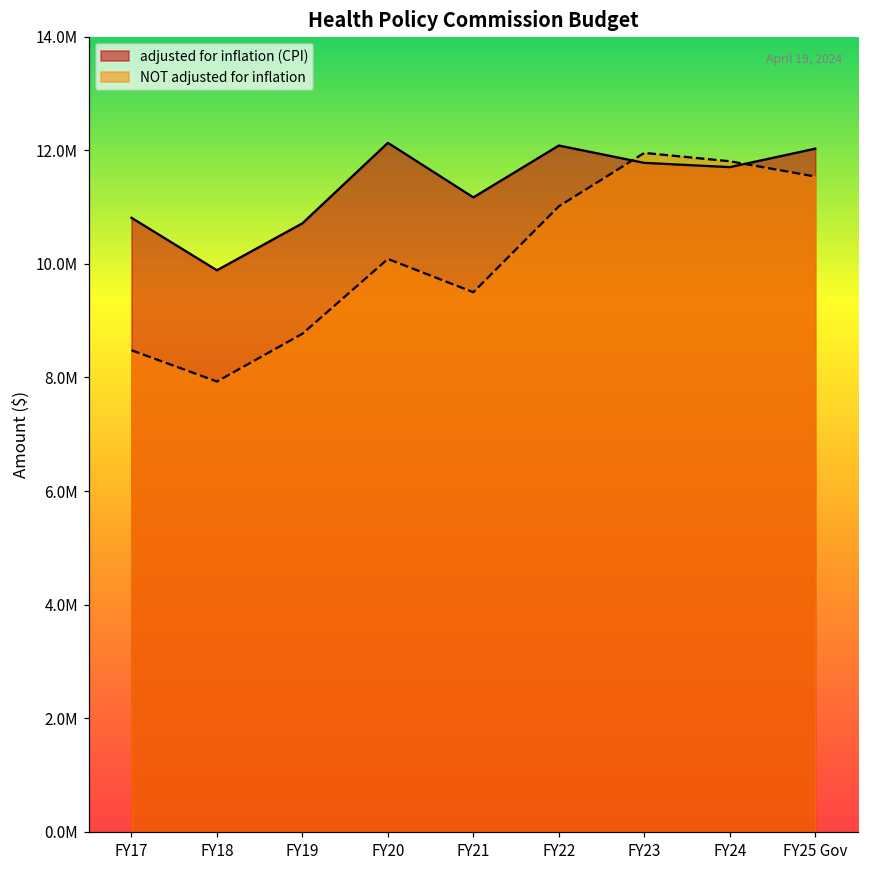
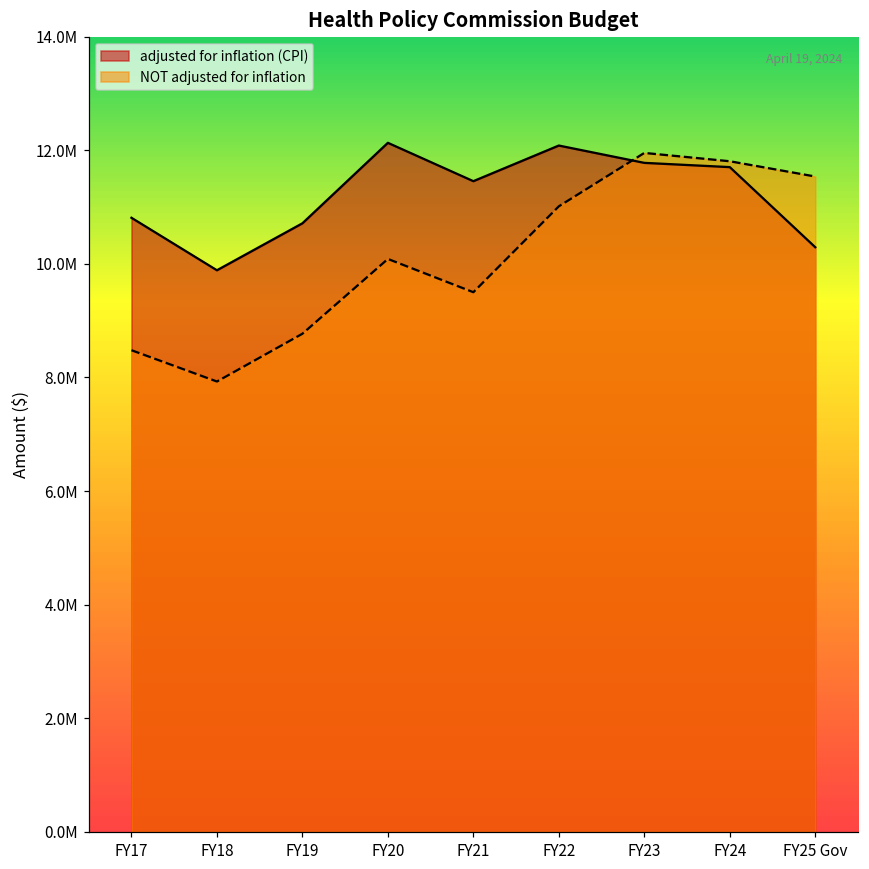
adjusted for inflation (CPI), FY21: 11200000 -> 11500000
adjusted for inflation (CPI), FY25 Gov: 12000000 -> 10300000
